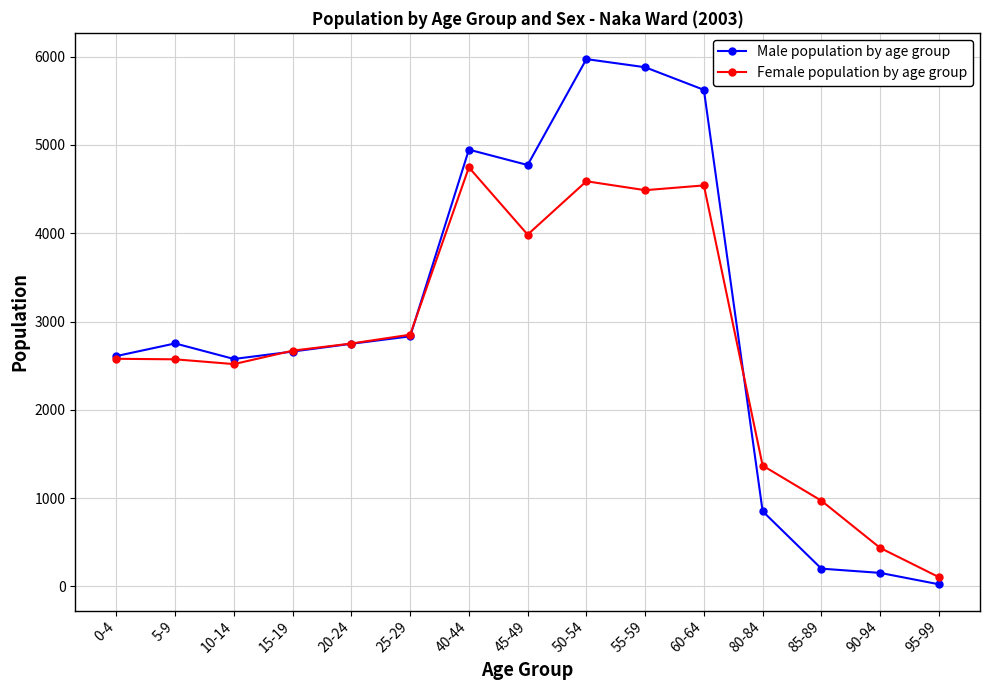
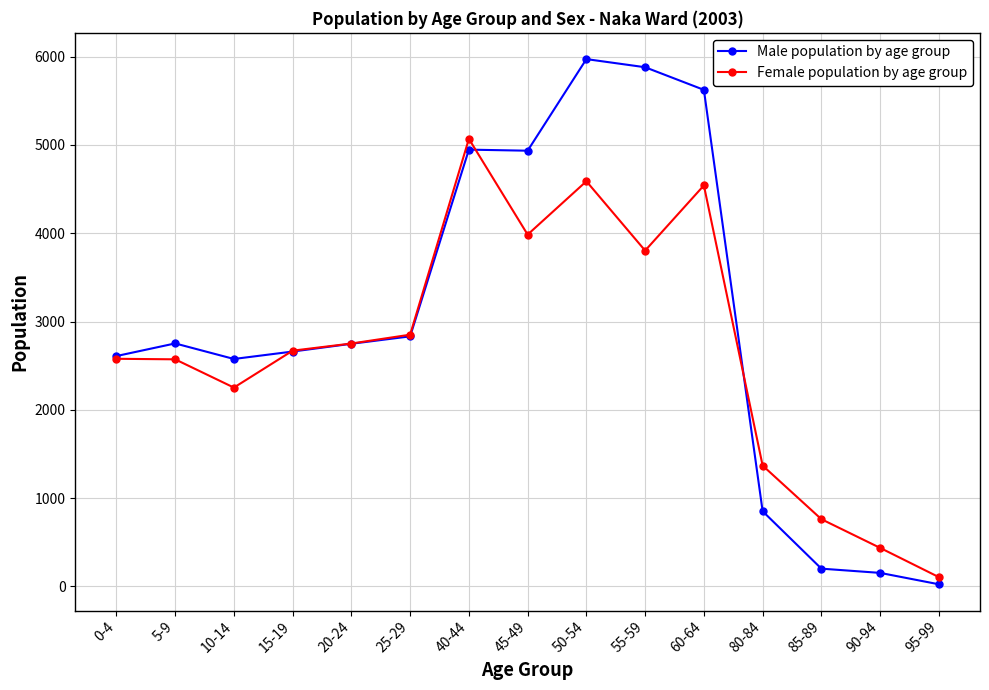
Female population by age group, 10-14: 2500 -> 2300
Female population by age group, 40-44: 4700 -> 5100
Male population by age group, 45-49: 4800 -> 4900
Female population by age group, 55-59: 4500 -> 3800
Female population by age group, 85-89: 1000 -> 800
